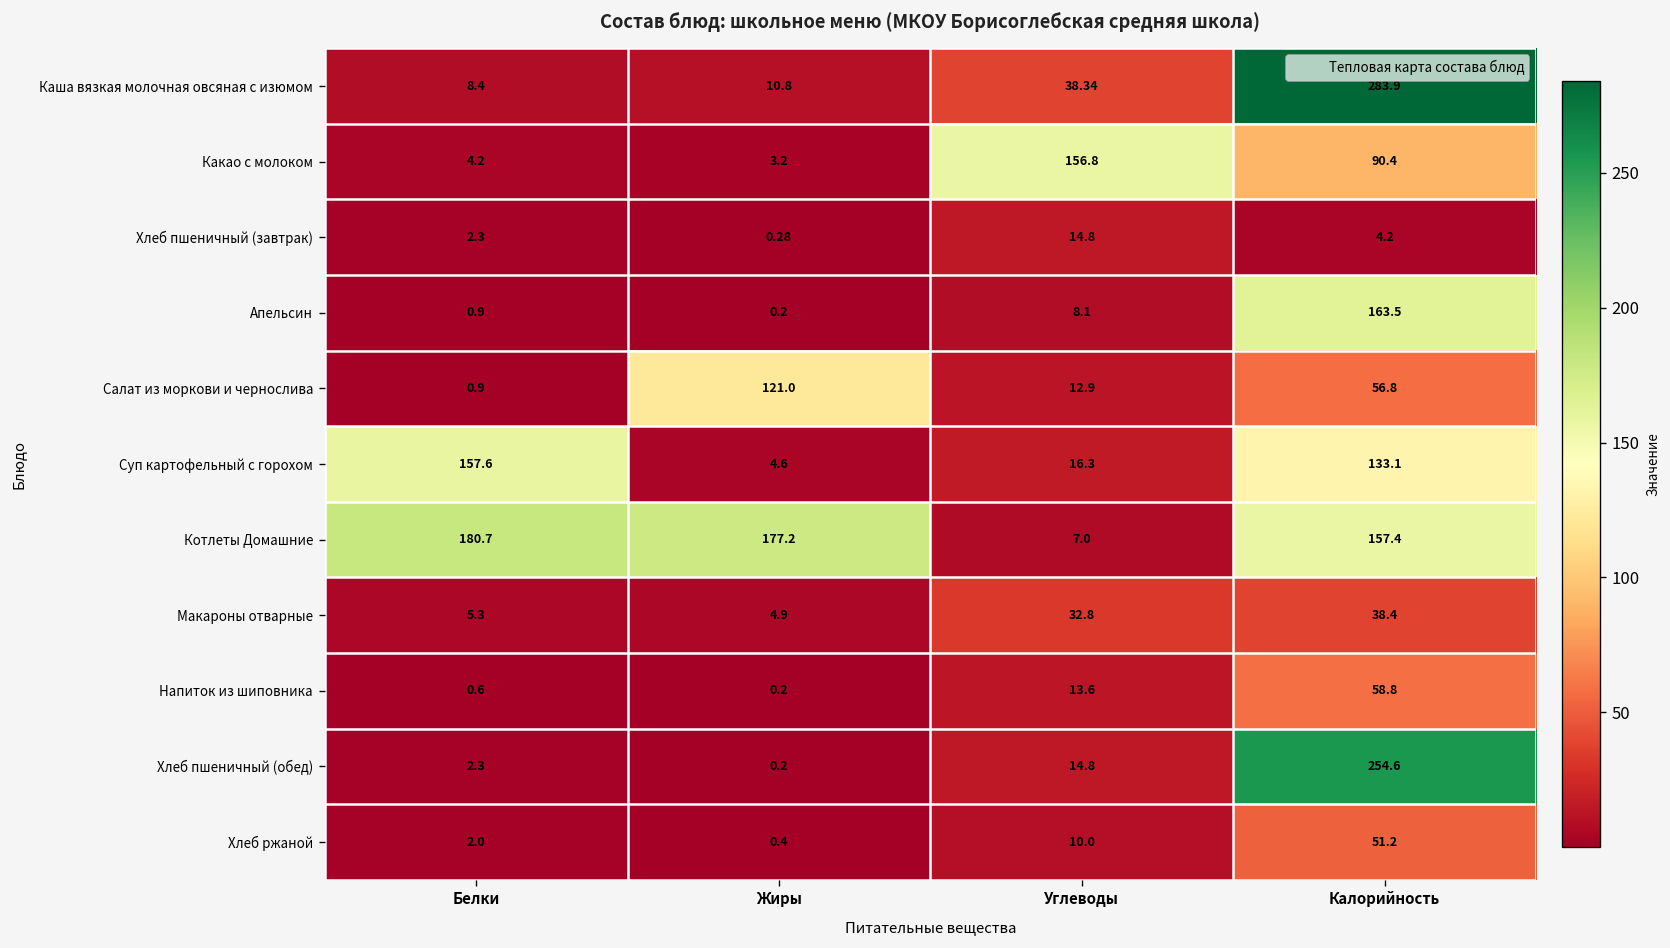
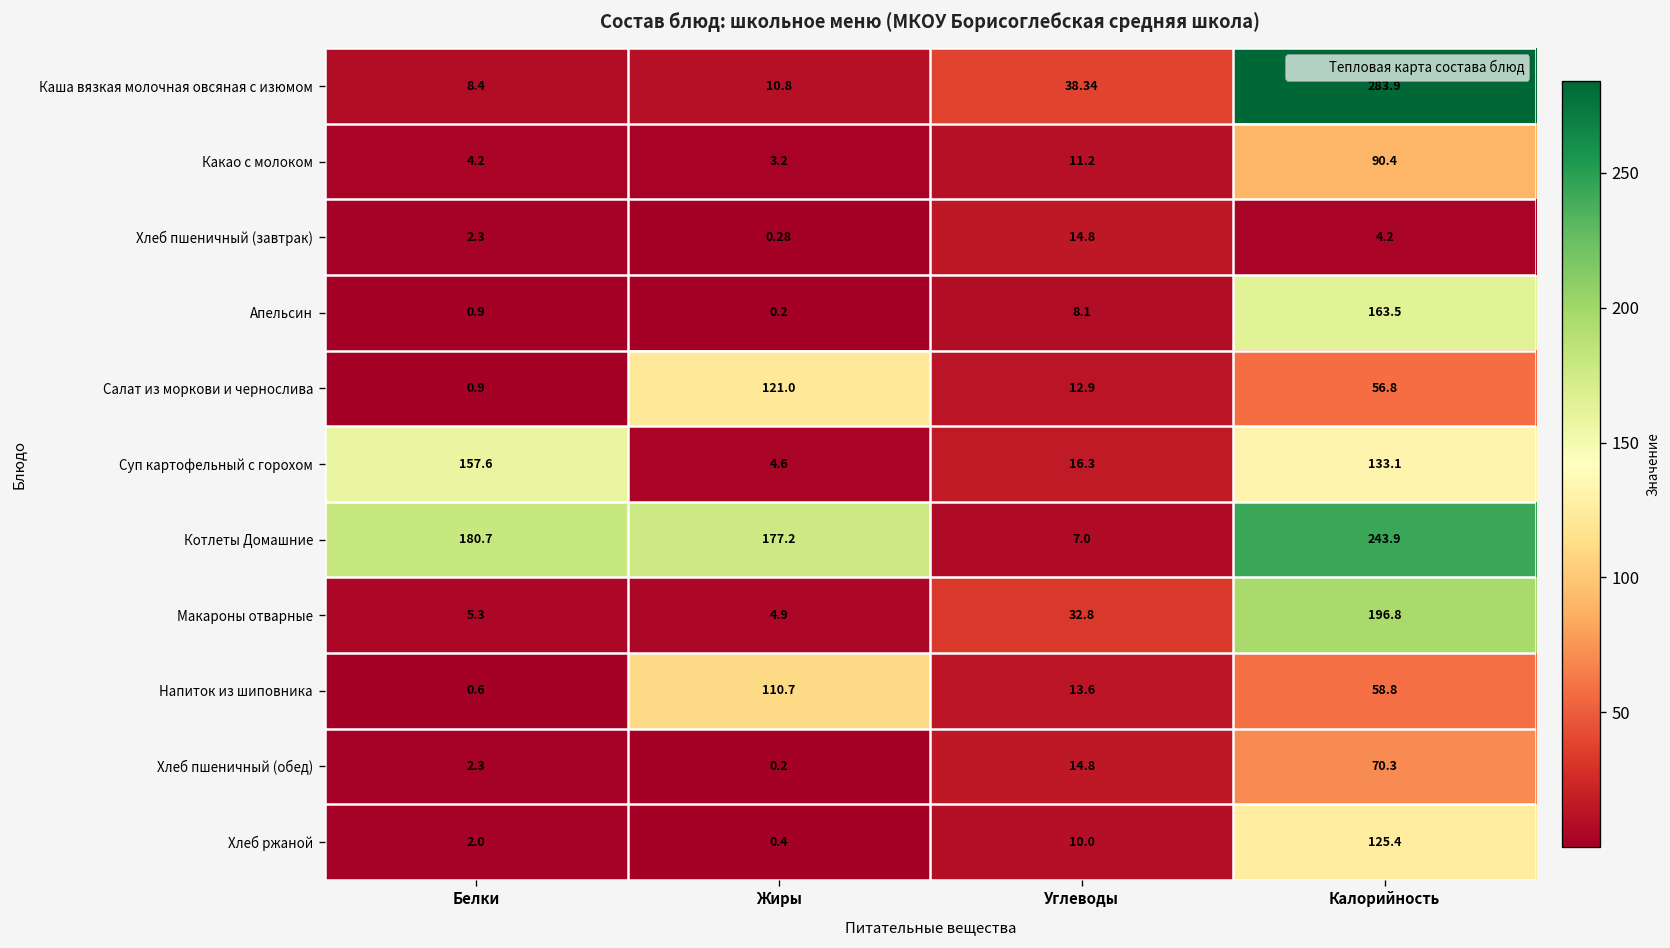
Какао с молоком, Углеводы: 156.8 -> 11.2
Котлеты Домашние, Калорийность: 157.4 -> 243.9
Макароны отварные, Калорийность: 38.4 -> 196.8
Напиток из шиповника, Жиры: 0.2 -> 110.7
Хлеб пшеничный (обед), Калорийность: 254.6 -> 70.3
Хлеб ржаной, Калорийность: 51.2 -> 125.4
